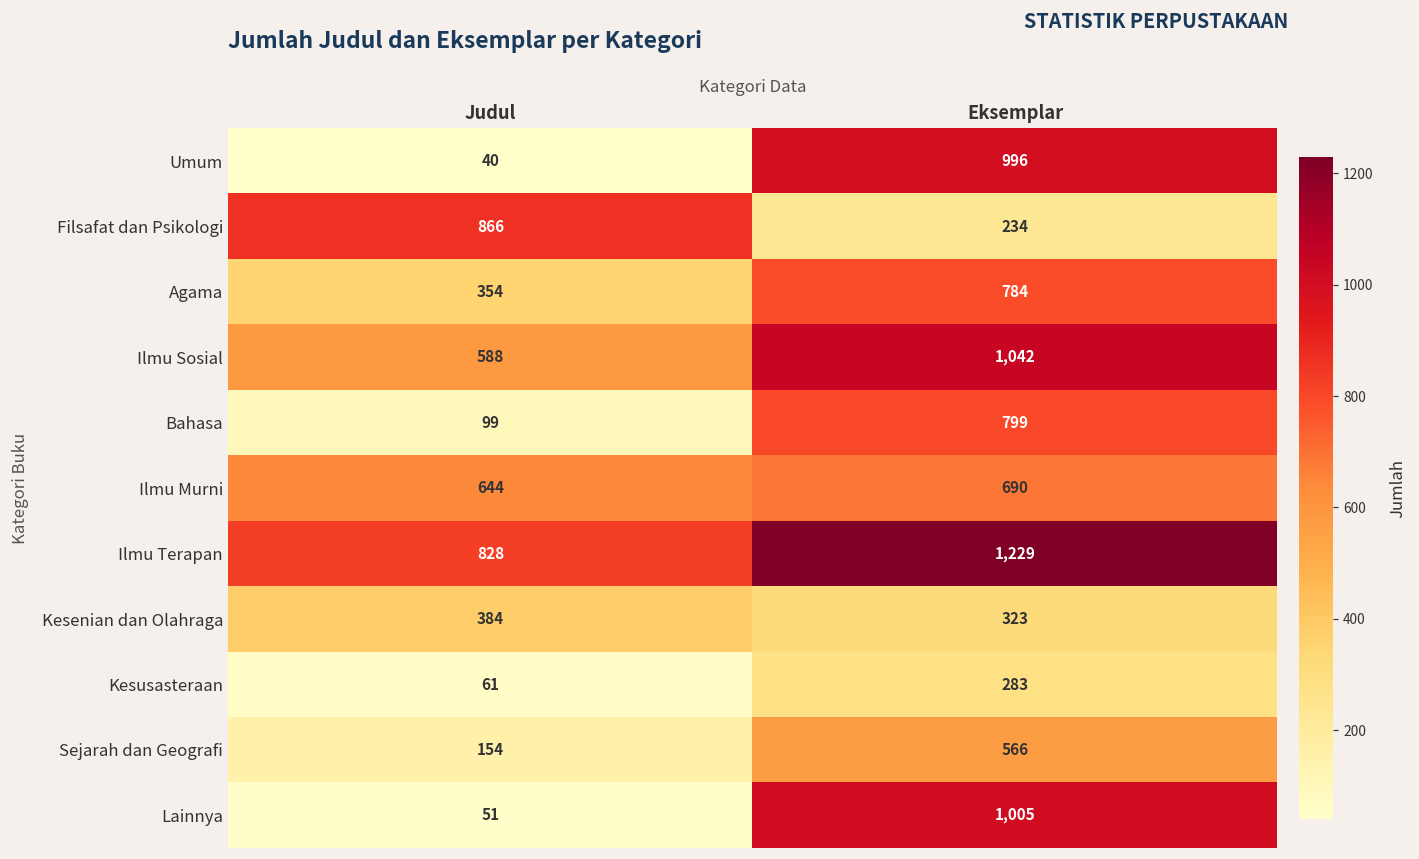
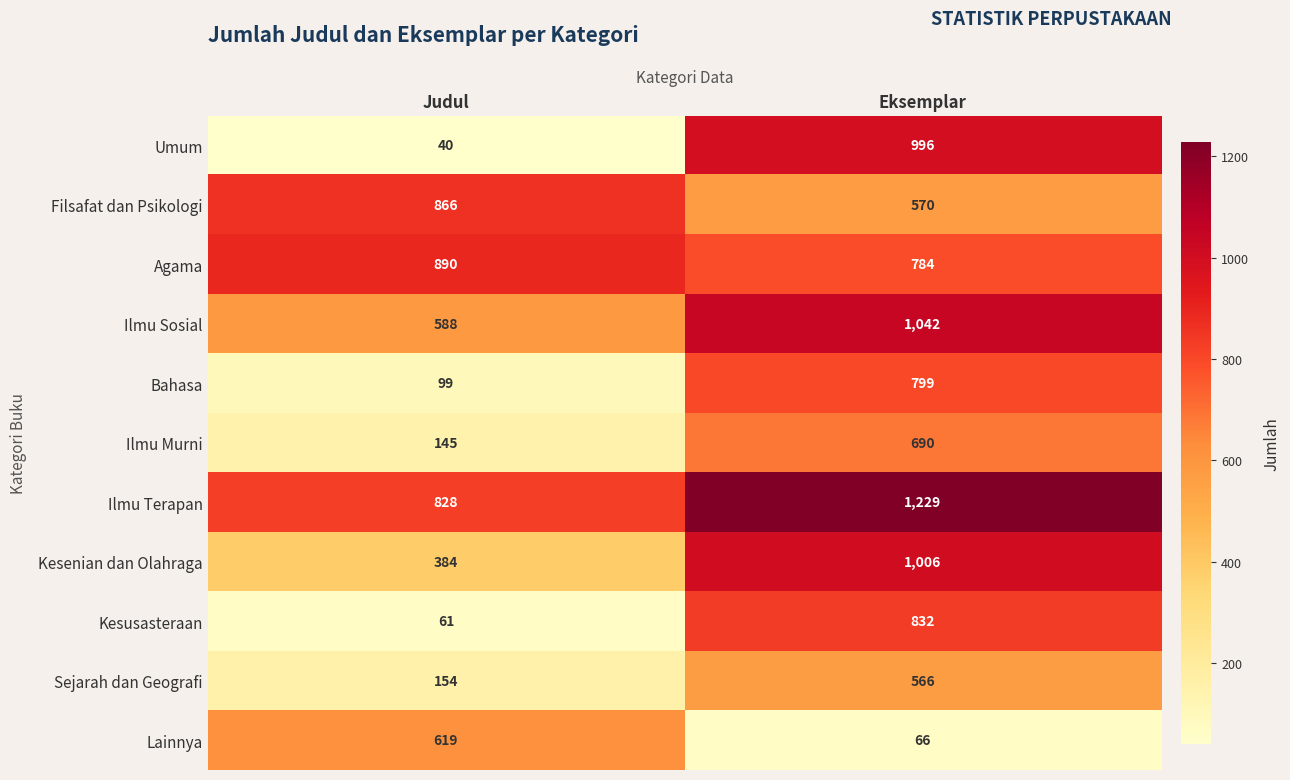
Filsafat dan Psikologi, Eksemplar: 234 -> 570
Agama, Judul: 354 -> 890
Ilmu Murni, Judul: 644 -> 145
Kesenian dan Olahraga, Eksemplar: 323 -> 1,006
Kesusasteraan, Eksemplar: 283 -> 832
Lainnya, Judul: 51 -> 619
Lainnya, Eksemplar: 1,005 -> 66
